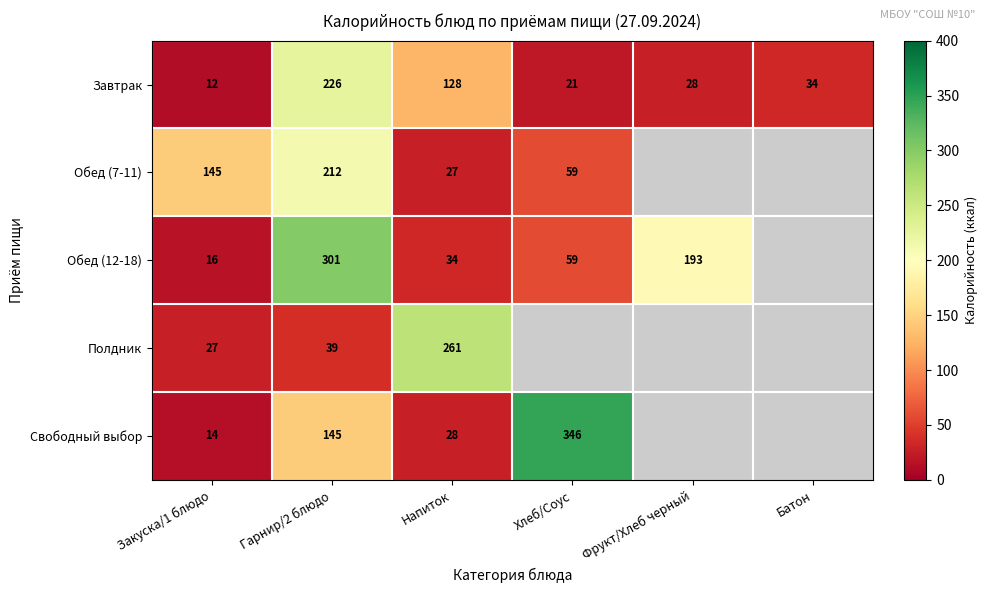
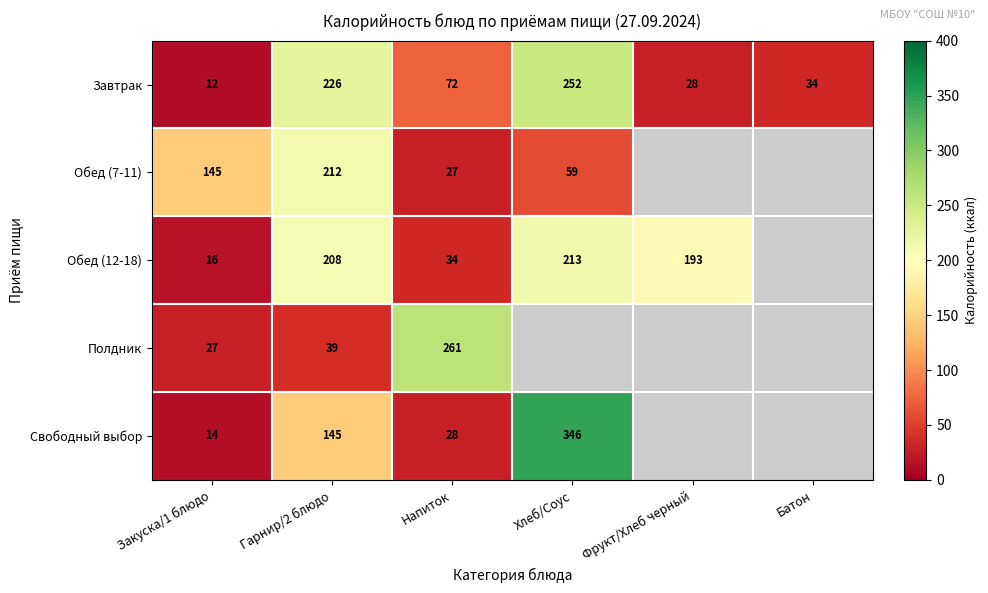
Завтрак, Напиток: 128 -> 72
Завтрак, Хлеб/Соус: 21 -> 252
Обед (12-18), Гарнир/2 блюдо: 301 -> 208
Обед (12-18), Хлеб/Соус: 59 -> 213
